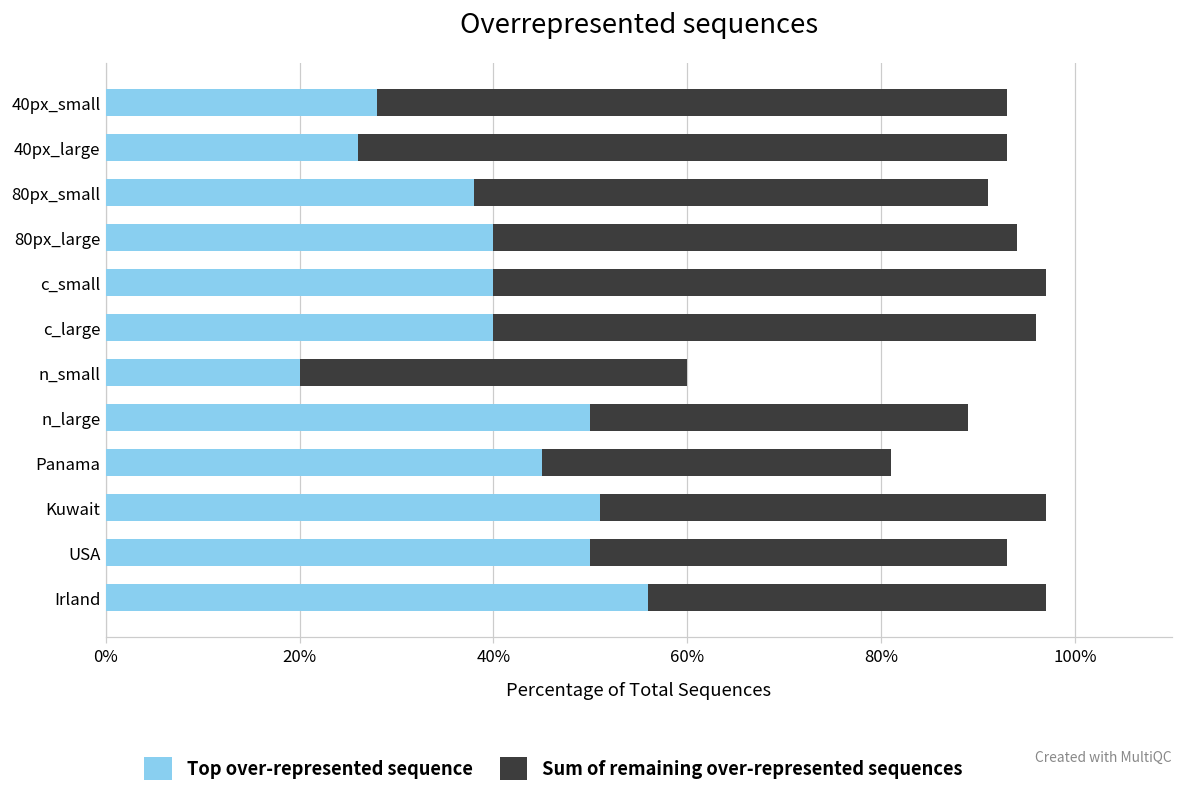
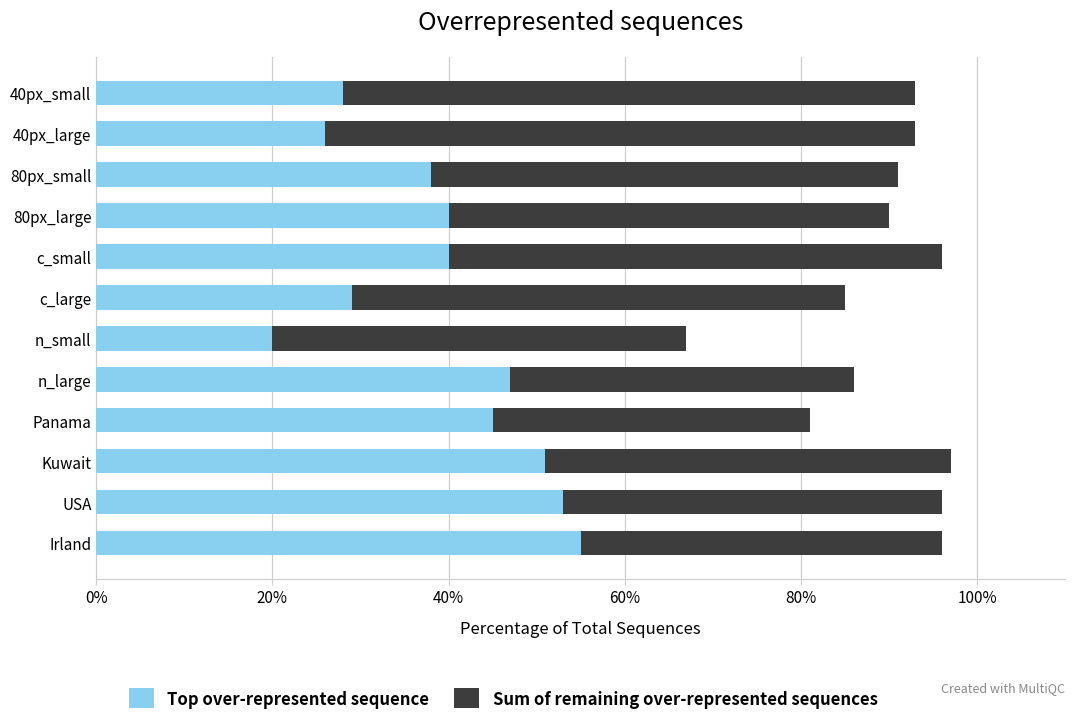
Sum of remaining over-represented sequences, 80px_large: 54% -> 50%
Sum of remaining over-represented sequences, c_small: 57% -> 56%
Top over-represented sequence, c_large: 40% -> 29%
Sum of remaining over-represented sequences, n_small: 40% -> 47%
Top over-represented sequence, n_large: 50% -> 47%
Top over-represented sequence, USA: 50% -> 53%
Top over-represented sequence, Irland: 56% -> 55%
